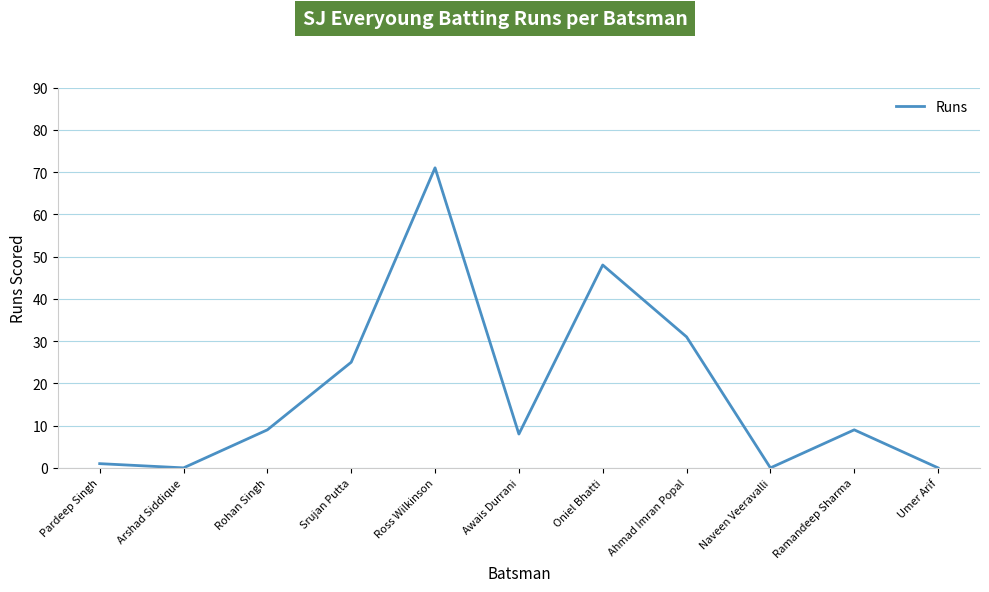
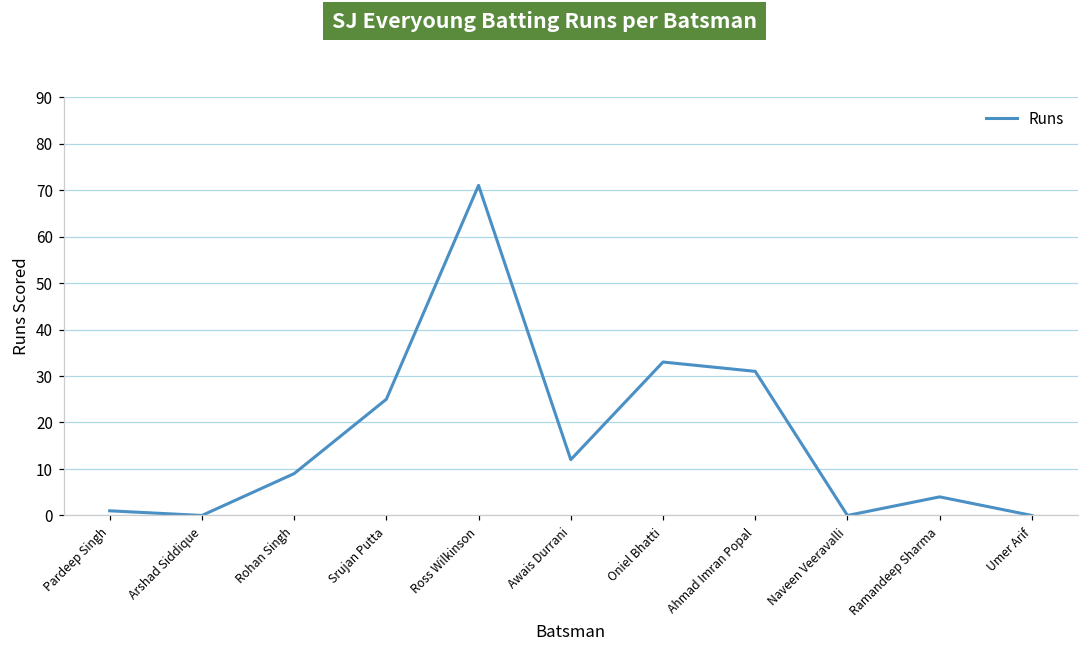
Awais Durrani: 8 -> 12
Oniel Bhatti: 48 -> 33
Ramandeep Sharma: 9 -> 4
